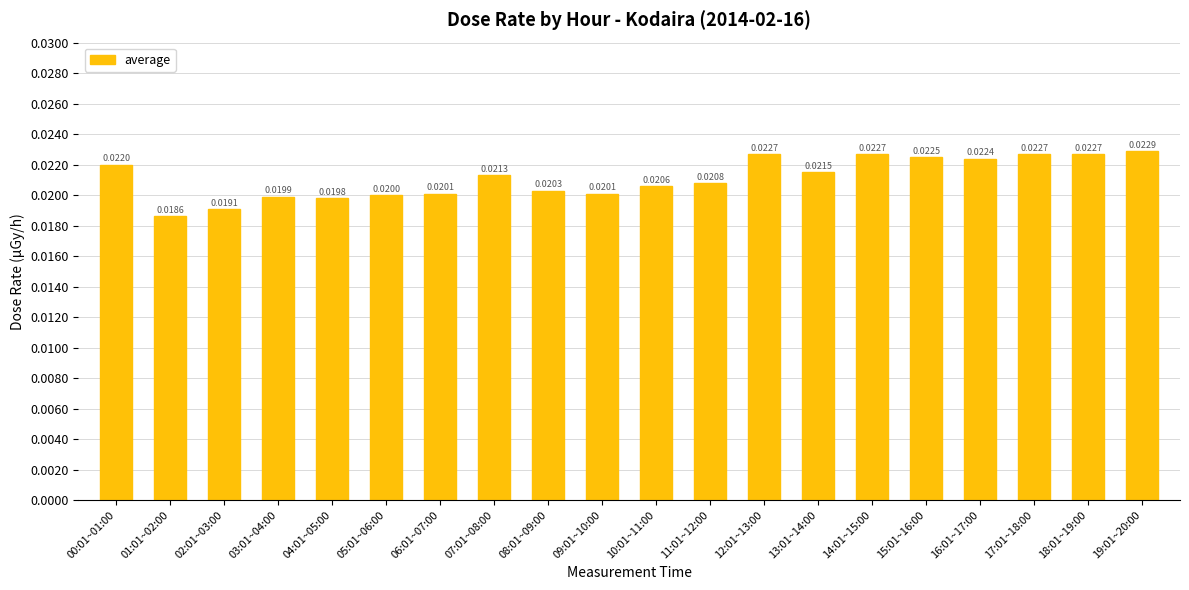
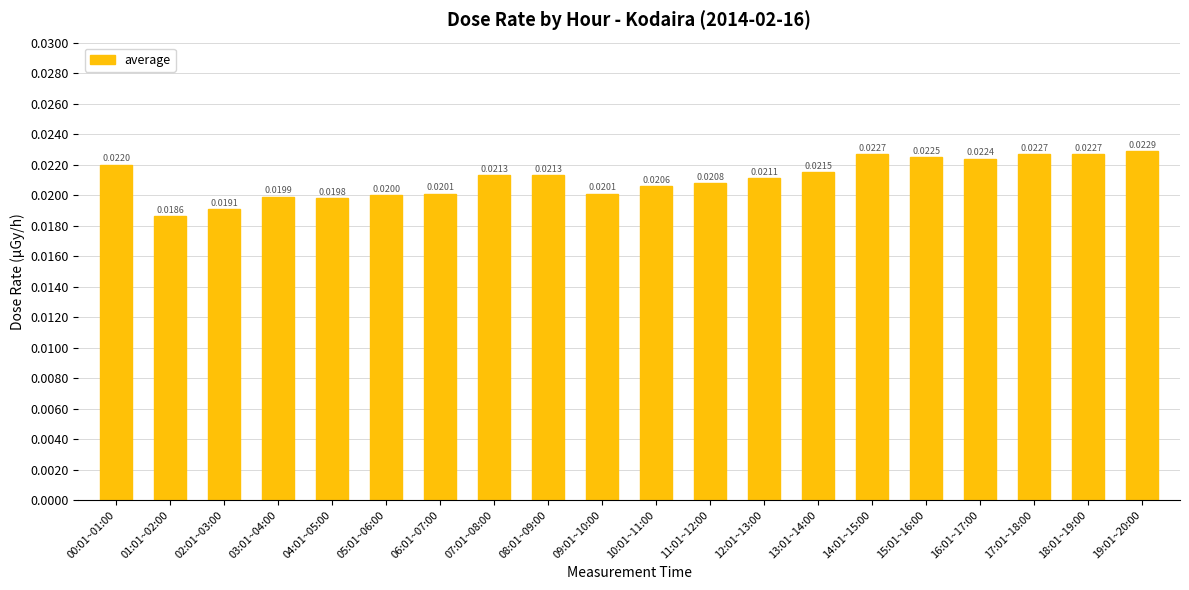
08:01~09:00: 0.0203 -> 0.0213
12:01~13:00: 0.0227 -> 0.0211
